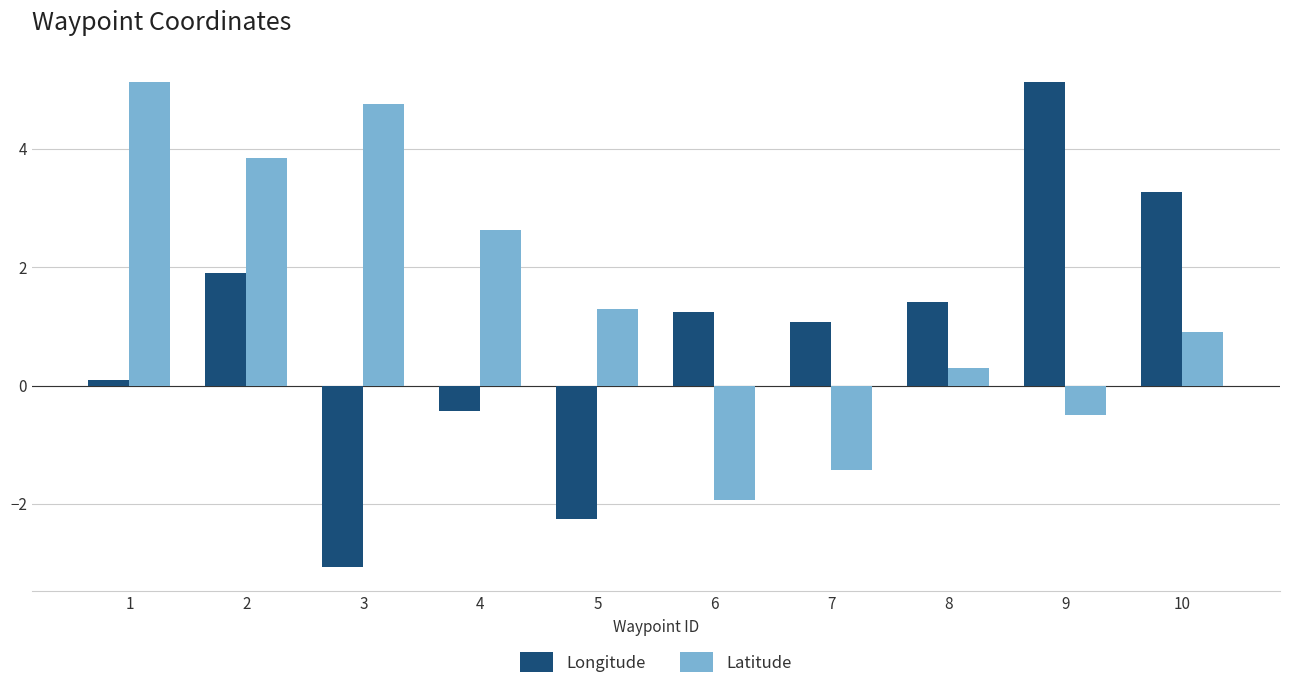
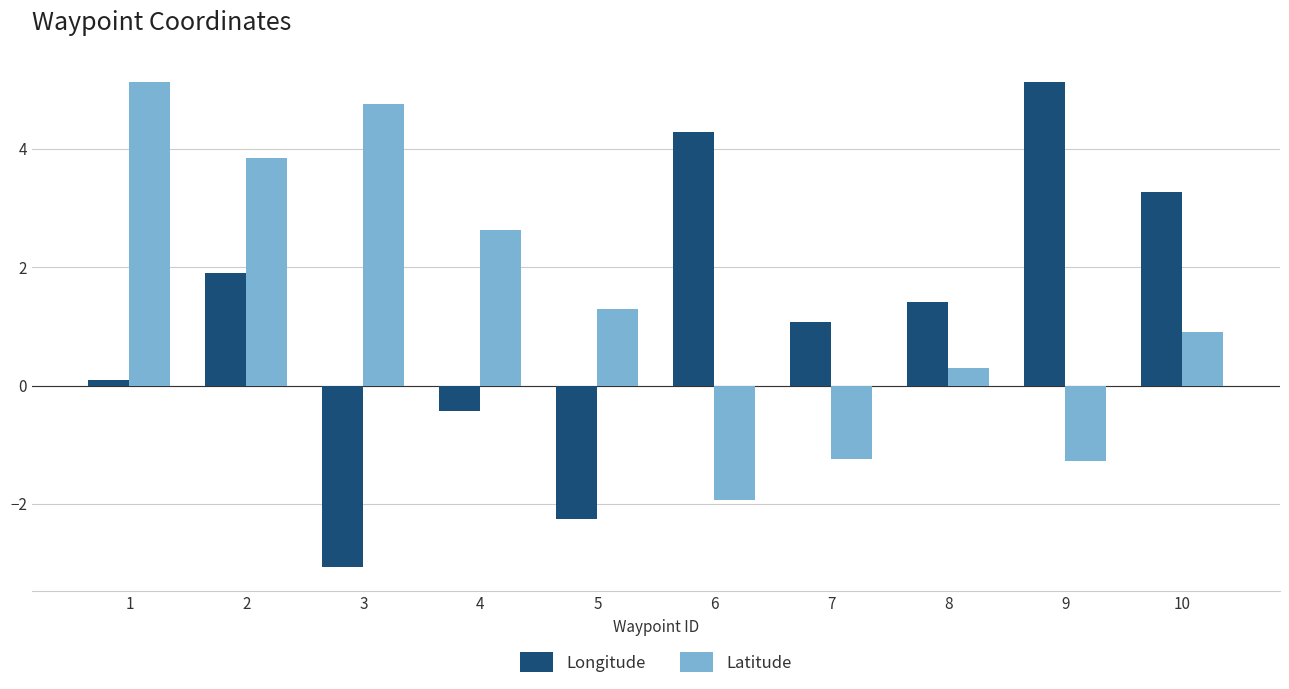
Longitude, 6: 1.2 -> 4.3
Latitude, 7: -1.4 -> -1.2
Latitude, 9: -0.5 -> -1.3
